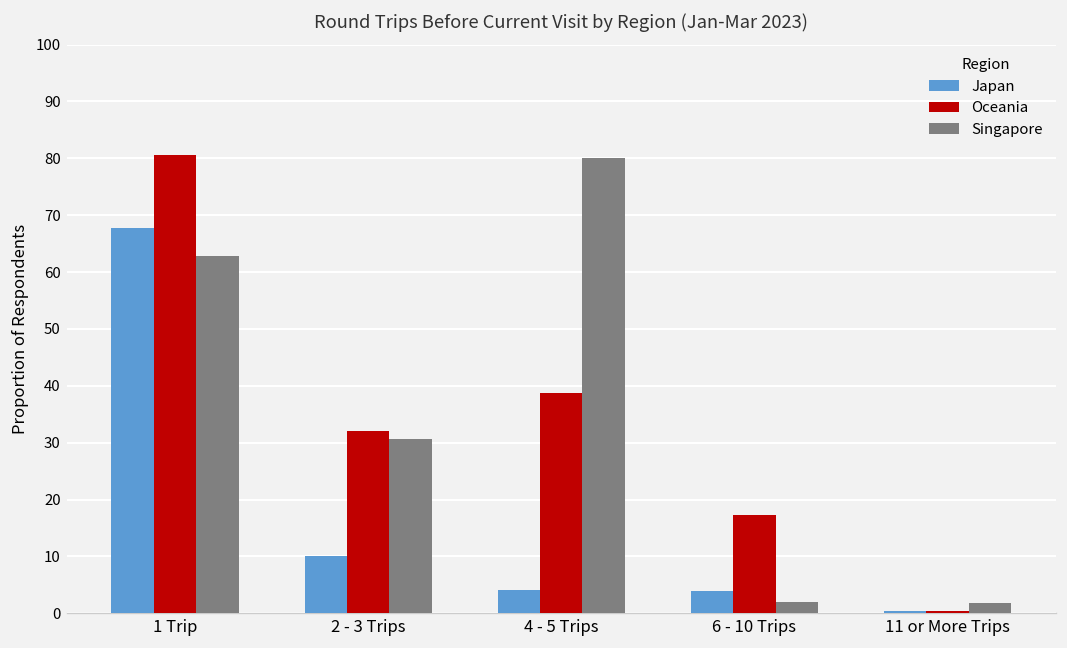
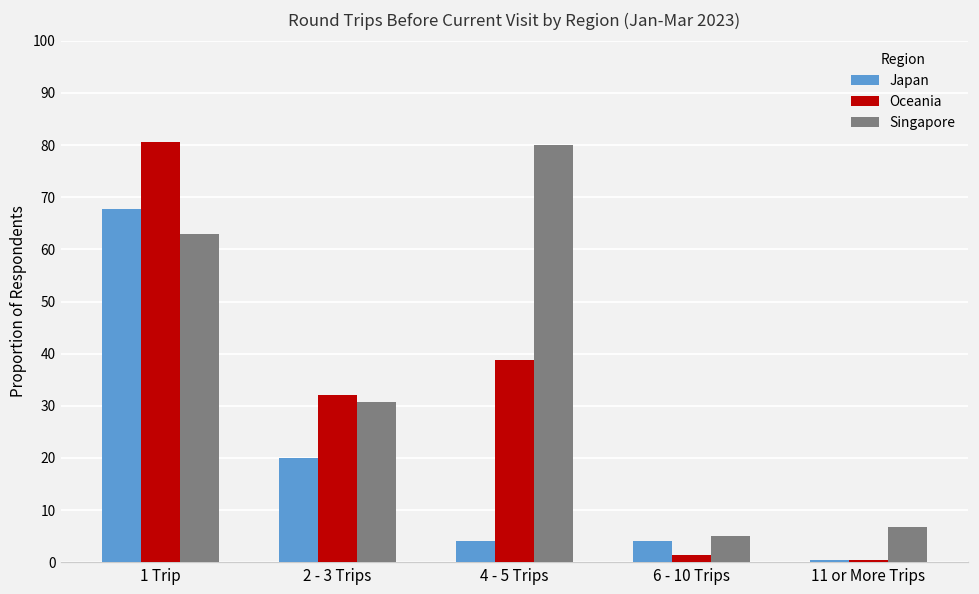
Japan, 2 - 3 Trips: 10 -> 20
Oceania, 6 - 10 Trips: 17 -> 1
Singapore, 6 - 10 Trips: 2 -> 5
Singapore, 11 or More Trips: 2 -> 7
